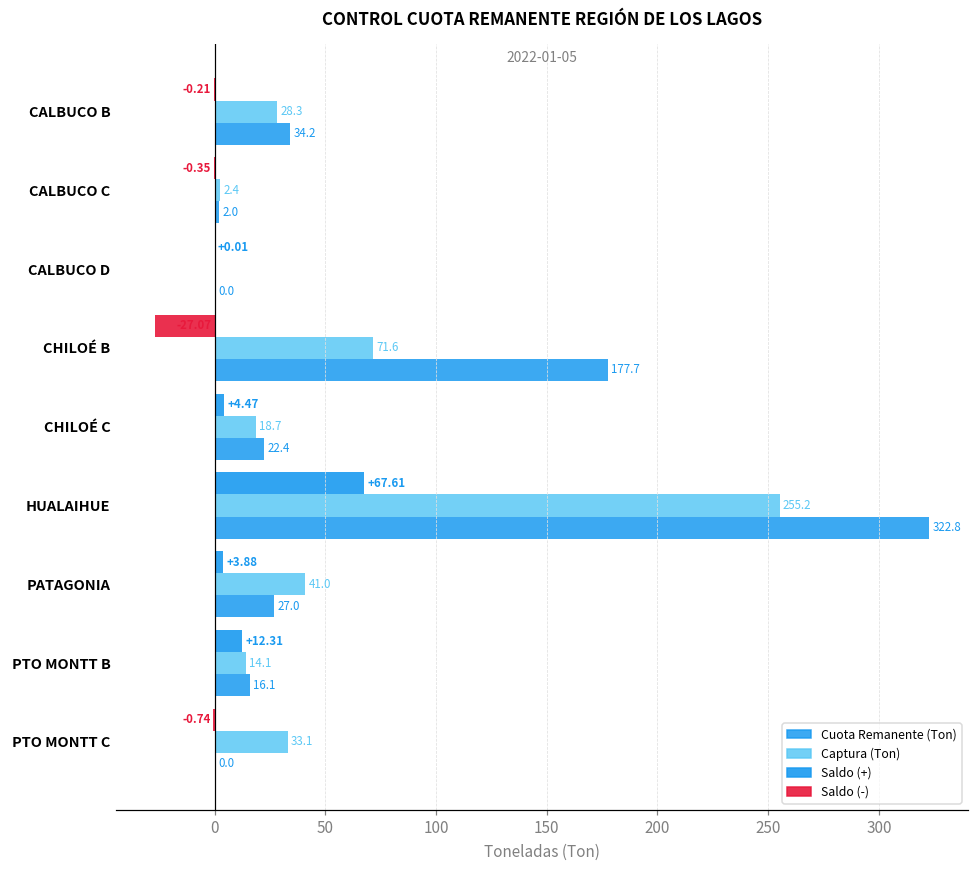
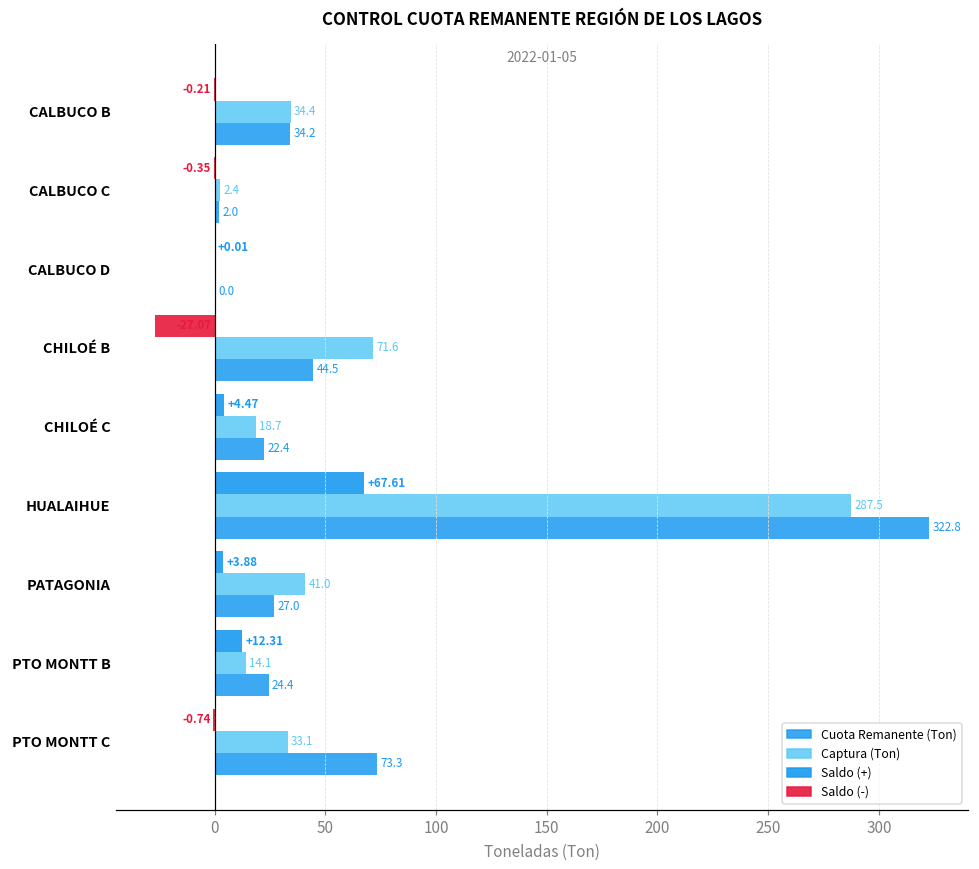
Captura (Ton), CALBUCO B: 28.3 -> 34.4
Cuota Remanente (Ton), CHILOÉ B: 177.7 -> 44.5
Captura (Ton), HUALAIHUE: 255.2 -> 287.5
Cuota Remanente (Ton), PTO MONTT B: 16.1 -> 24.4
Cuota Remanente (Ton), PTO MONTT C: 0.0 -> 73.3
